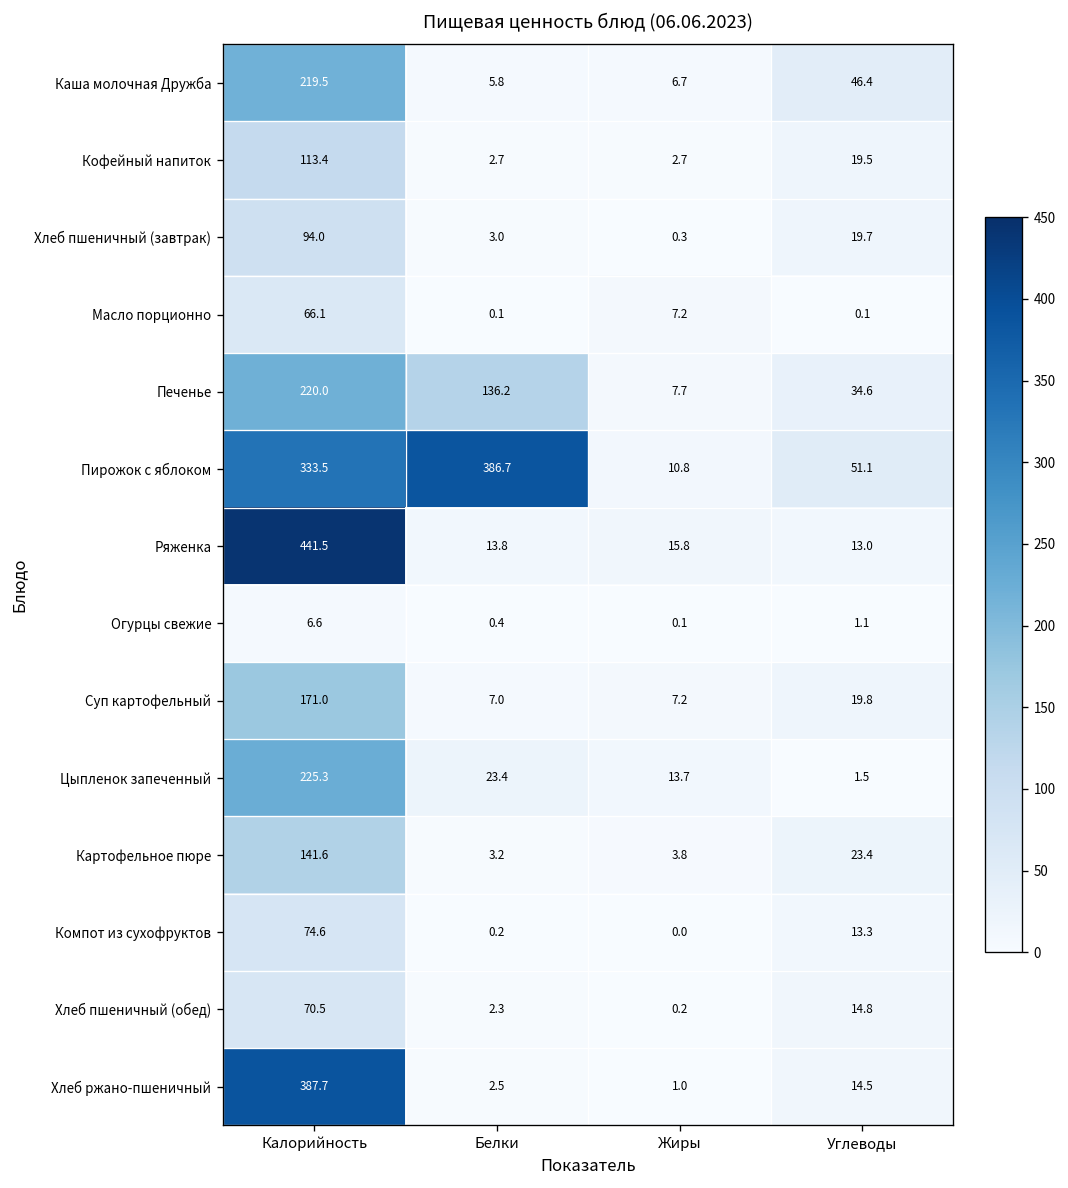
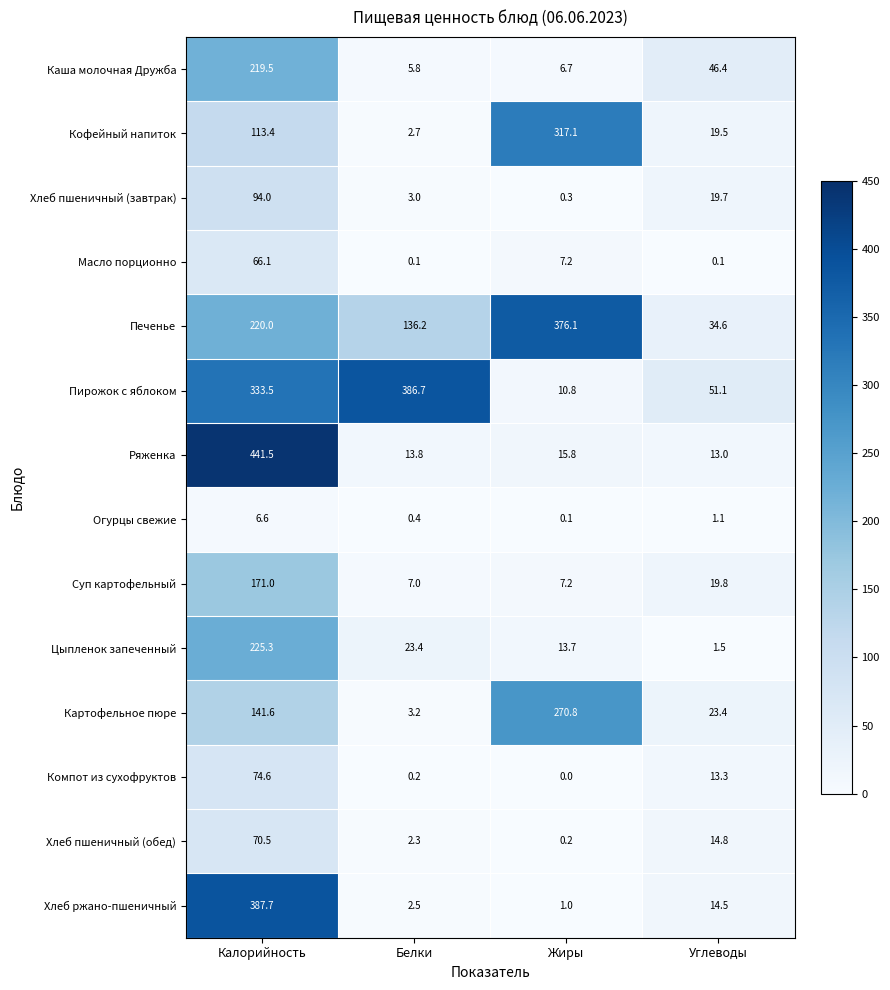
Кофейный напиток, Жиры: 2.7 -> 317.1
Печенье, Жиры: 7.7 -> 376.1
Картофельное пюре, Жиры: 3.8 -> 270.8
